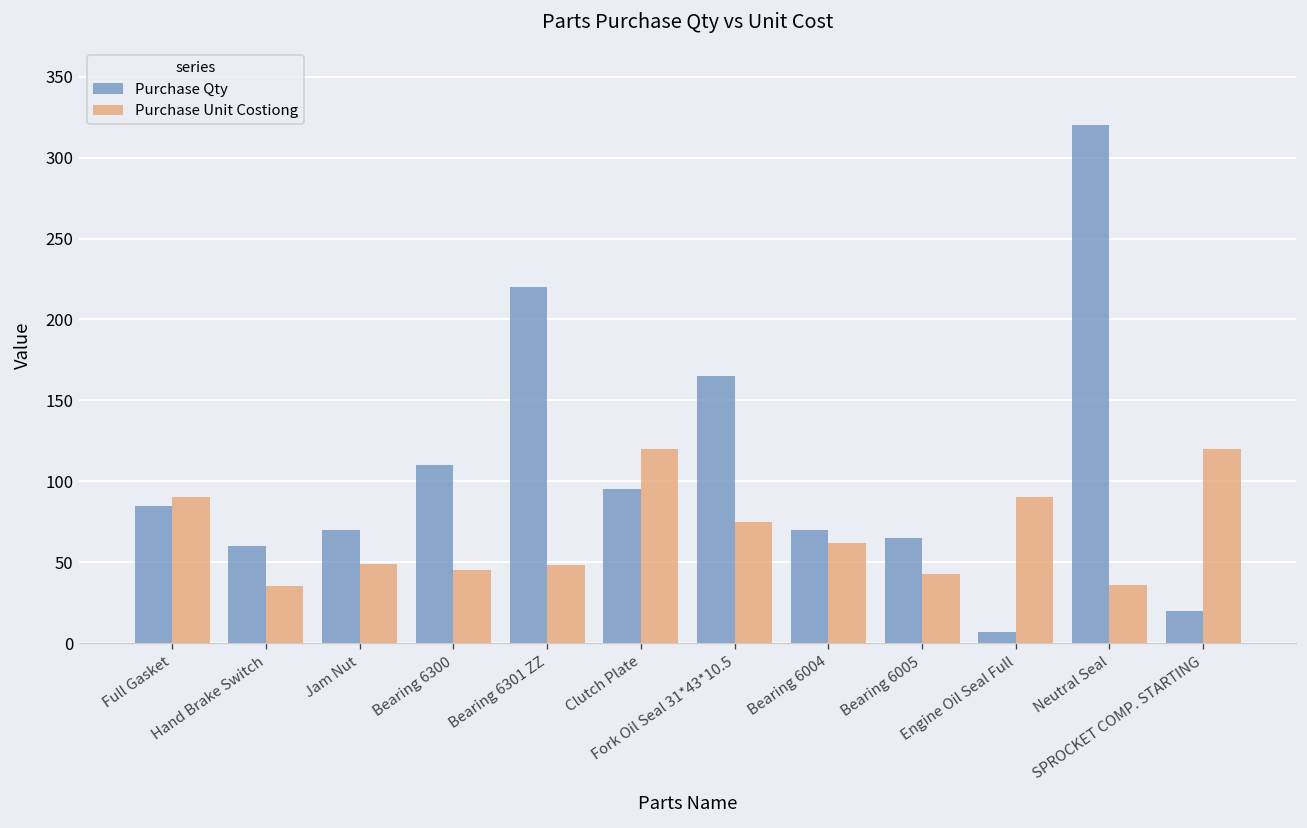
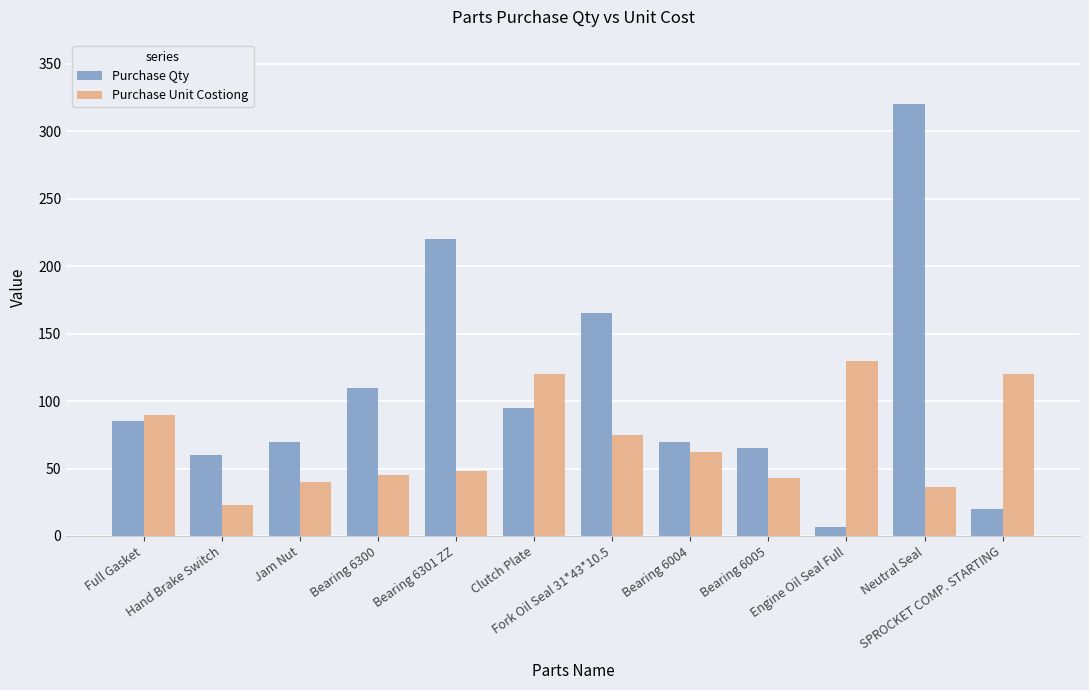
Purchase Unit Costiong, Hand Brake Switch: 35 -> 23
Purchase Unit Costiong, Jam Nut: 49 -> 40
Purchase Unit Costiong, Engine Oil Seal Full: 90 -> 130
